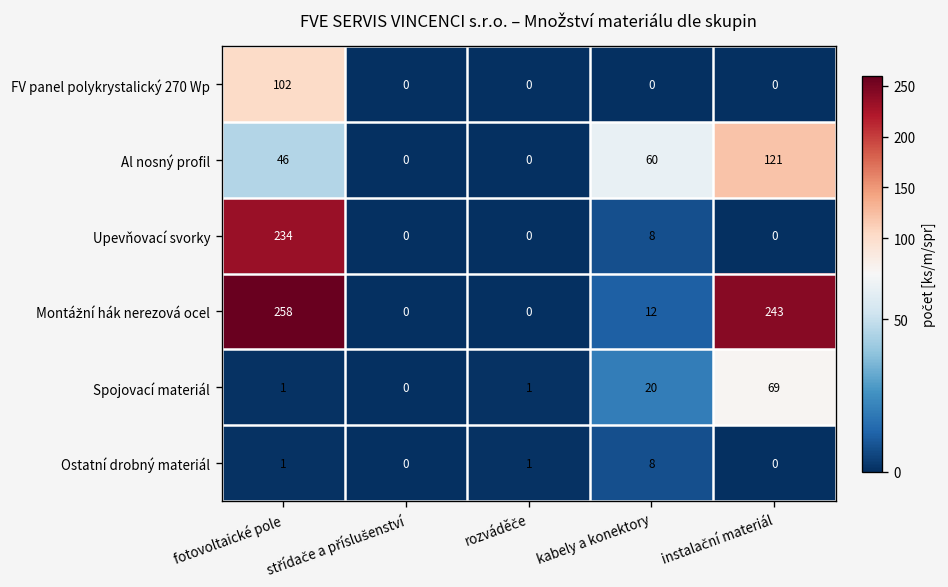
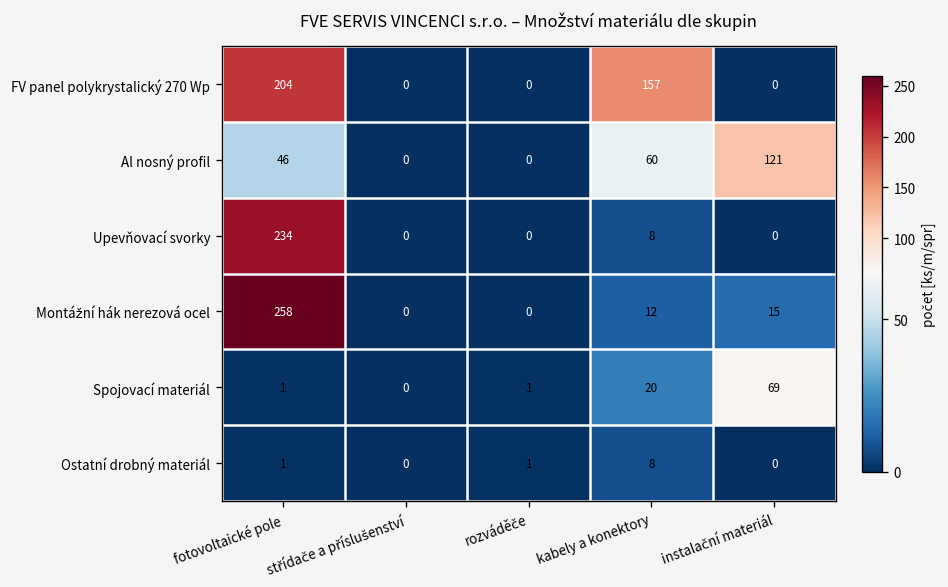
FV panel polykrystalický 270 Wp, fotovoltaické pole: 102 -> 204
FV panel polykrystalický 270 Wp, kabely a konektory: 0 -> 157
Montážní hák nerezová ocel, instalační materiál: 243 -> 15
